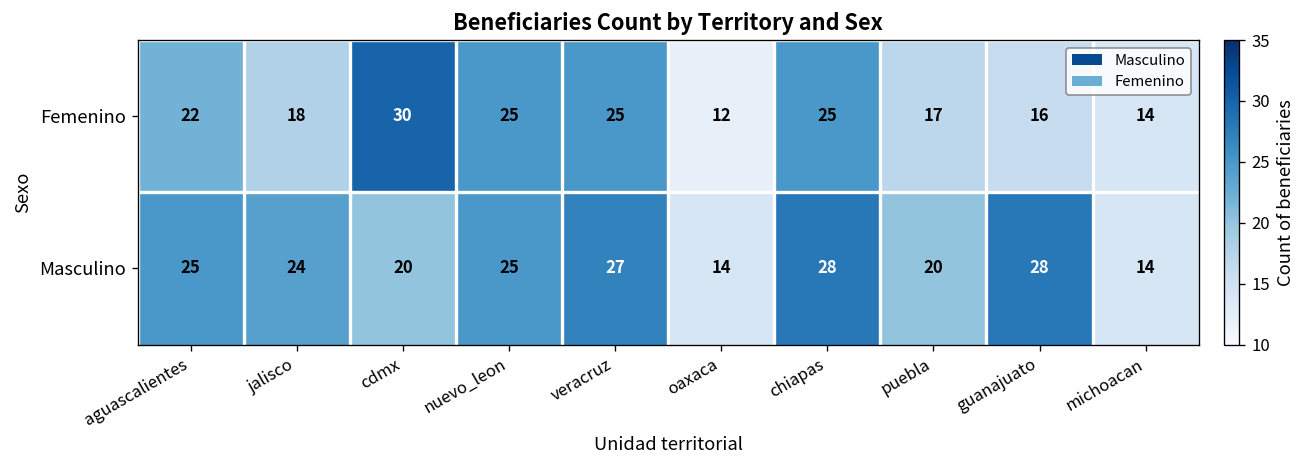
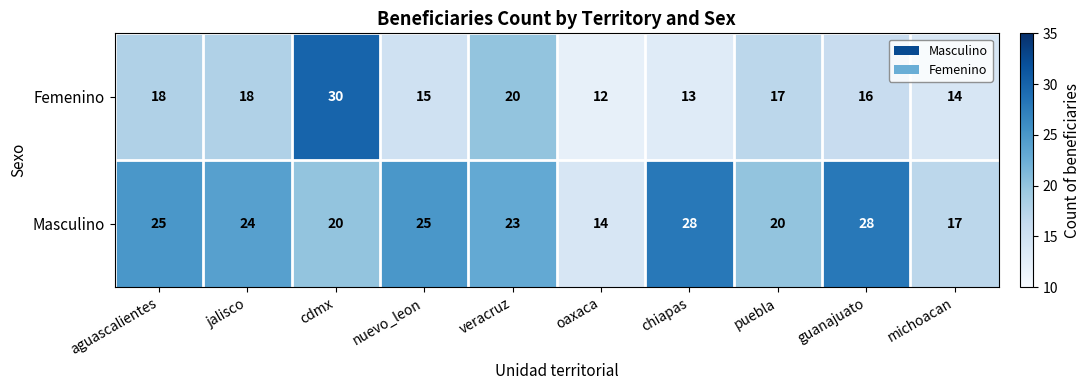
Femenino, aguascalientes: 22 -> 18
Femenino, nuevo_leon: 25 -> 15
Femenino, veracruz: 25 -> 20
Femenino, chiapas: 25 -> 13
Masculino, veracruz: 27 -> 23
Masculino, michoacan: 14 -> 17
